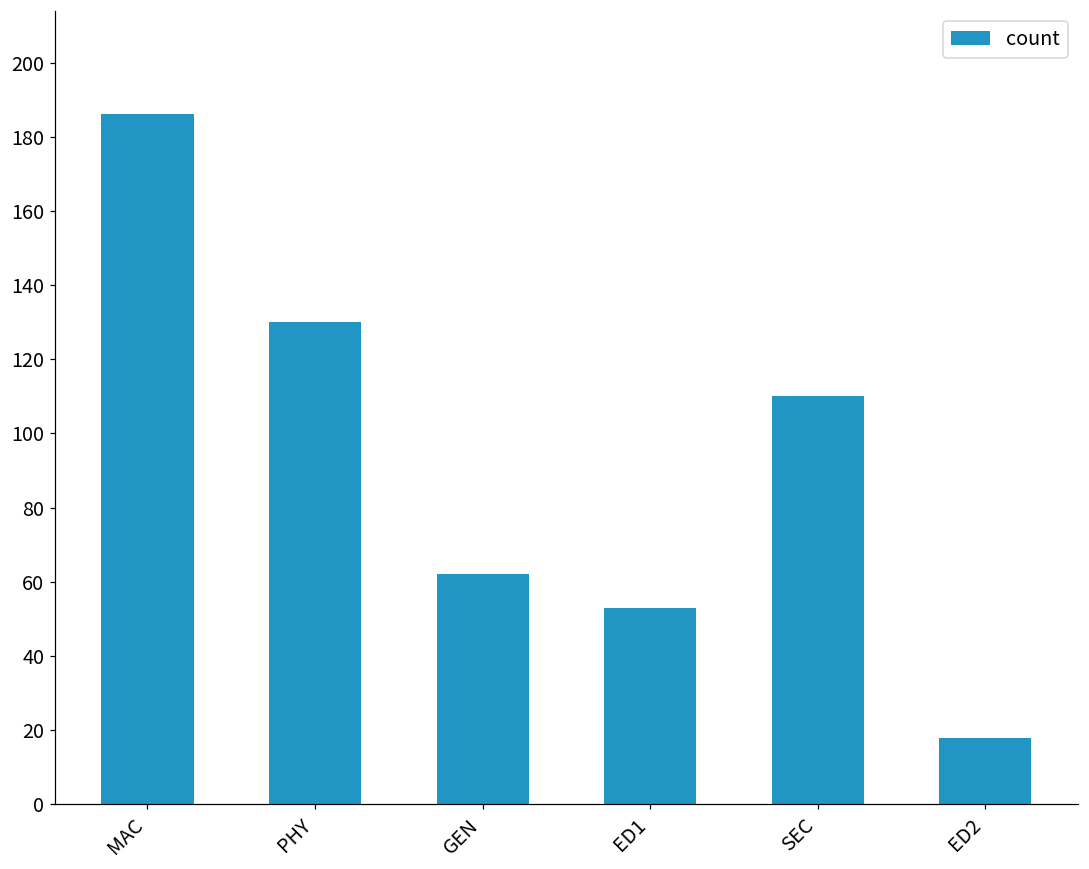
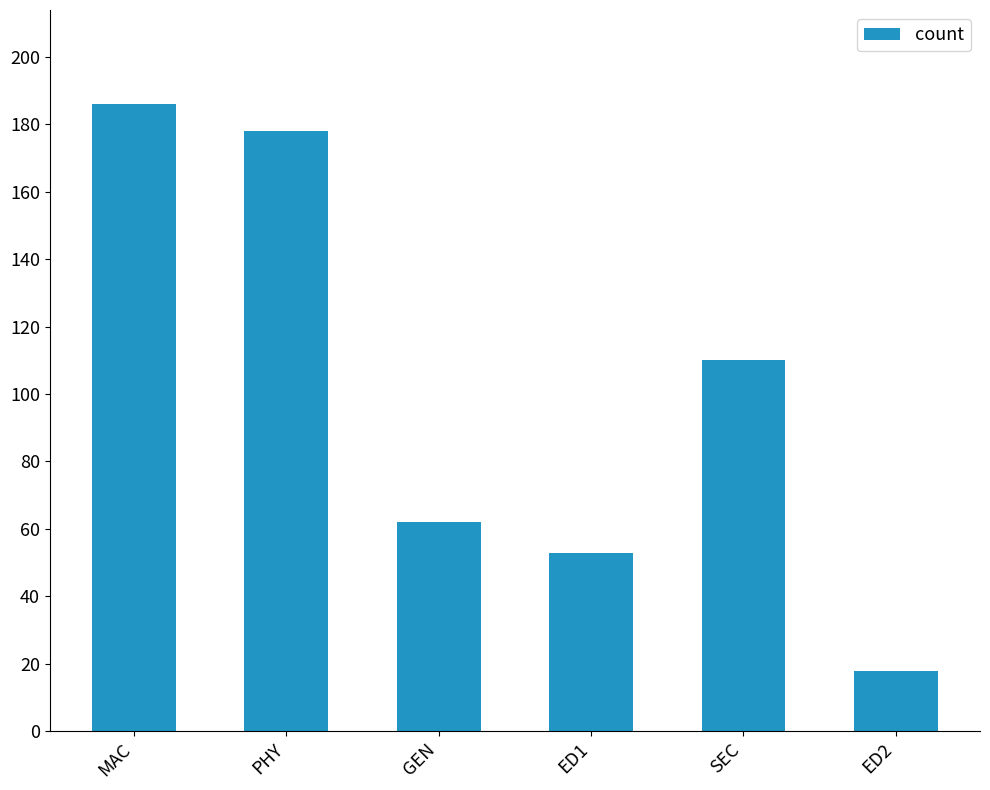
PHY: 130 -> 178
